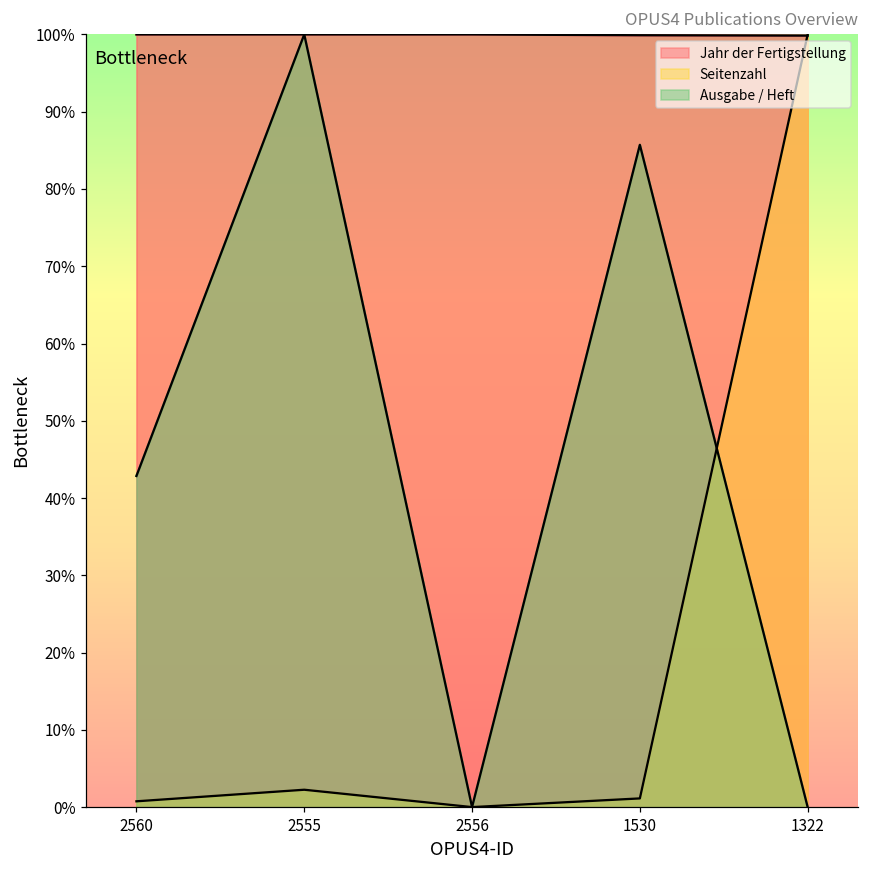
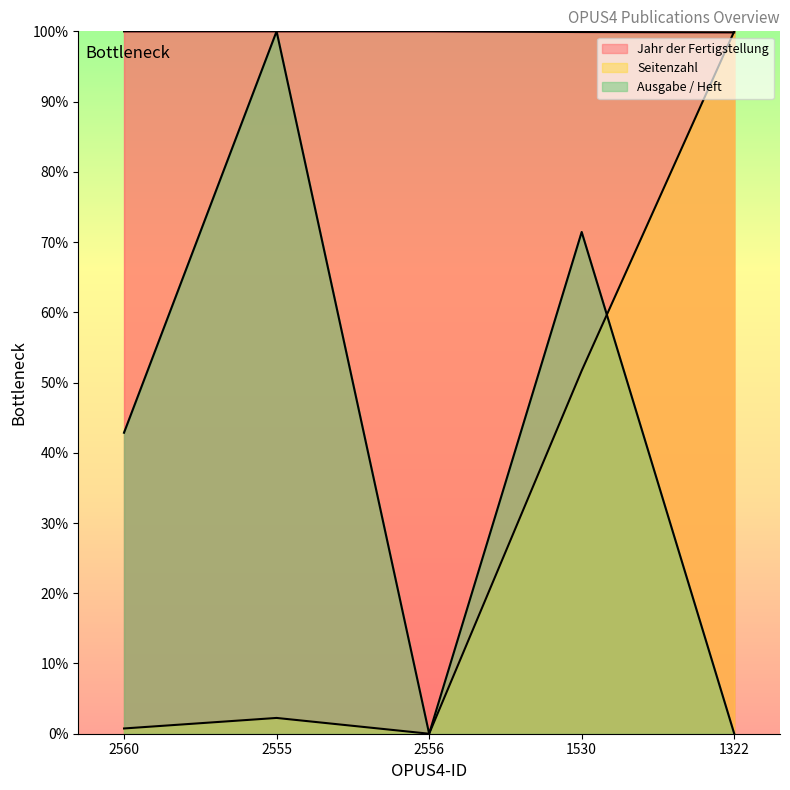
Seitenzahl, 1530: 1% -> 52%
Ausgabe / Heft, 1530: 86% -> 71%
